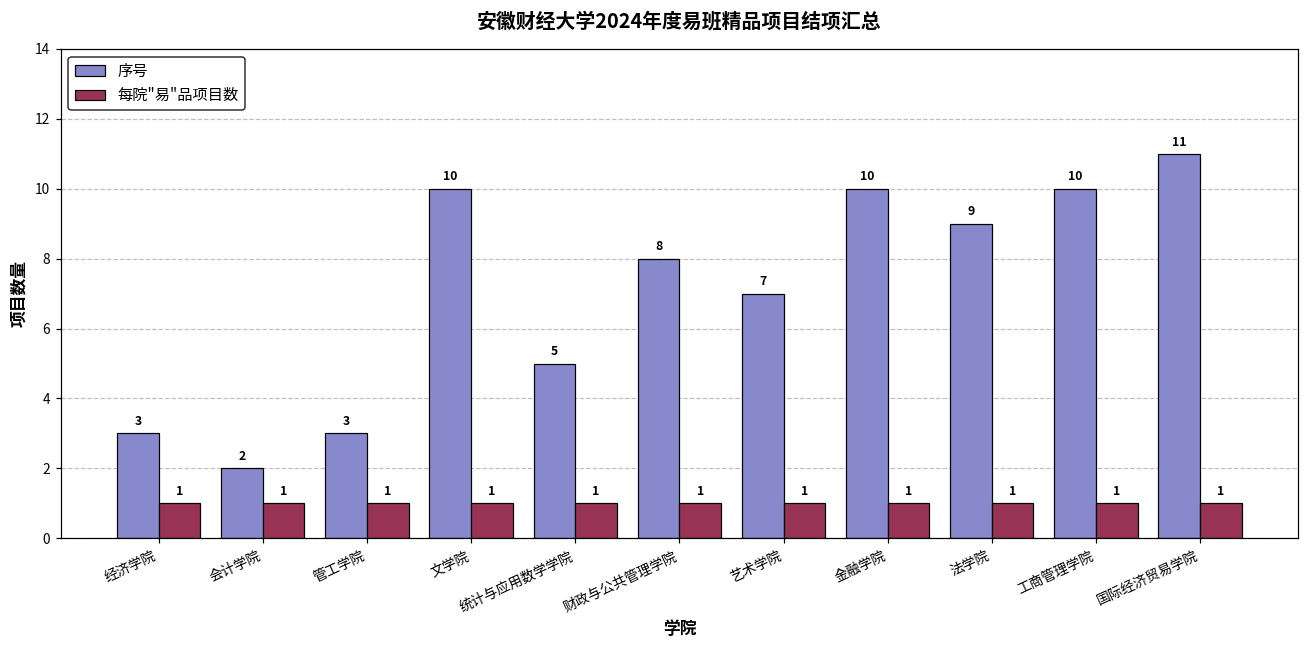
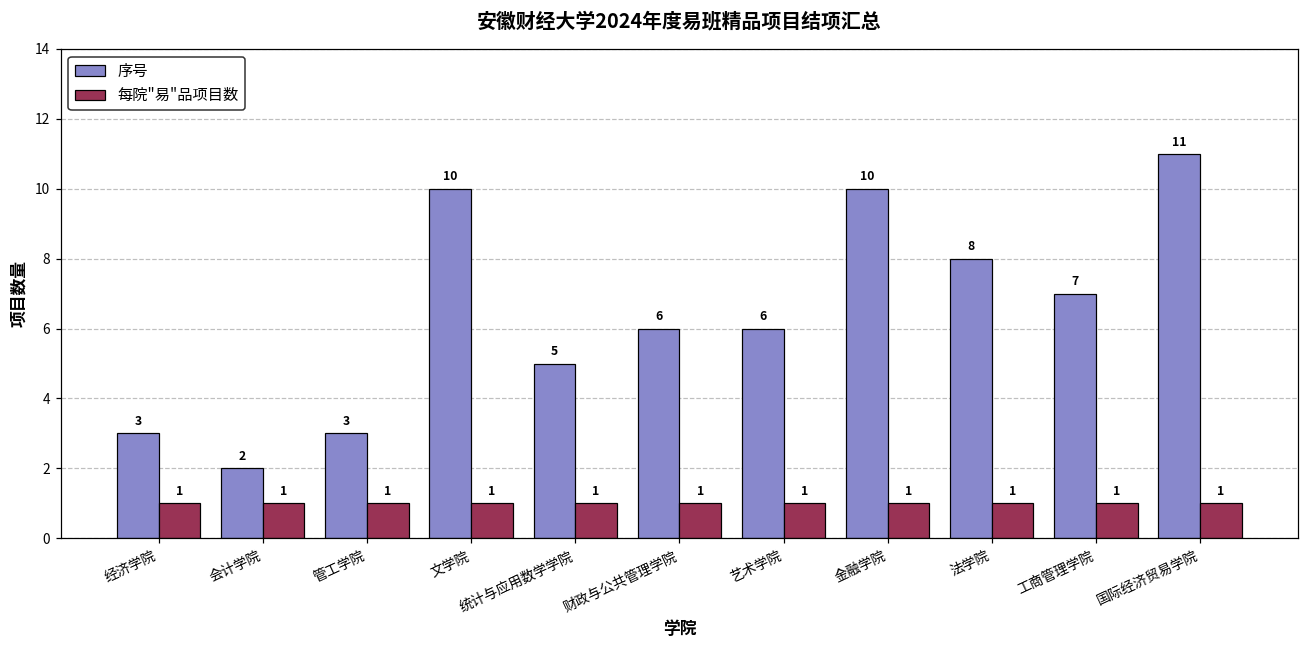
序号, 财政与公共管理学院: 8 -> 6
序号, 艺术学院: 7 -> 6
序号, 法学院: 9 -> 8
序号, 工商管理学院: 10 -> 7
